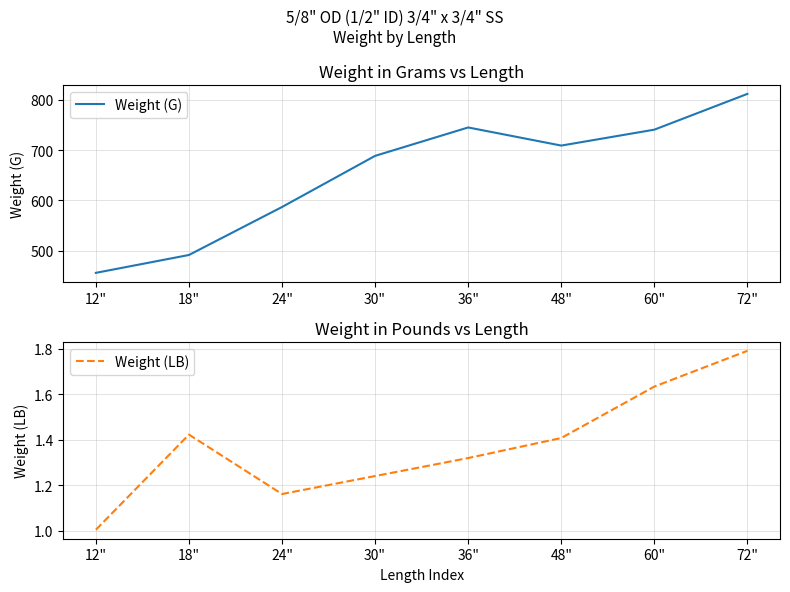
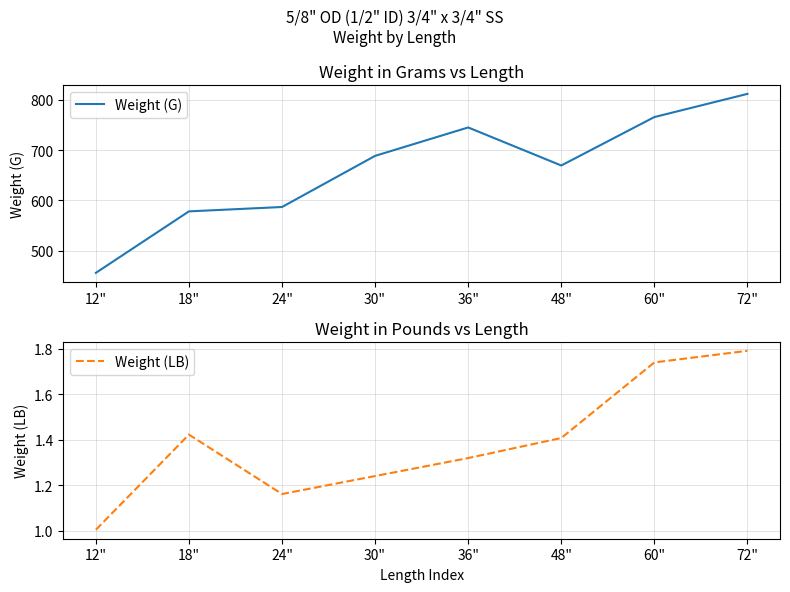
Weight in Grams vs Length, 18": 490 -> 580
Weight in Grams vs Length, 48": 710 -> 670
Weight in Grams vs Length, 60": 740 -> 770
Weight in Pounds vs Length, 60": 1.63 -> 1.74
